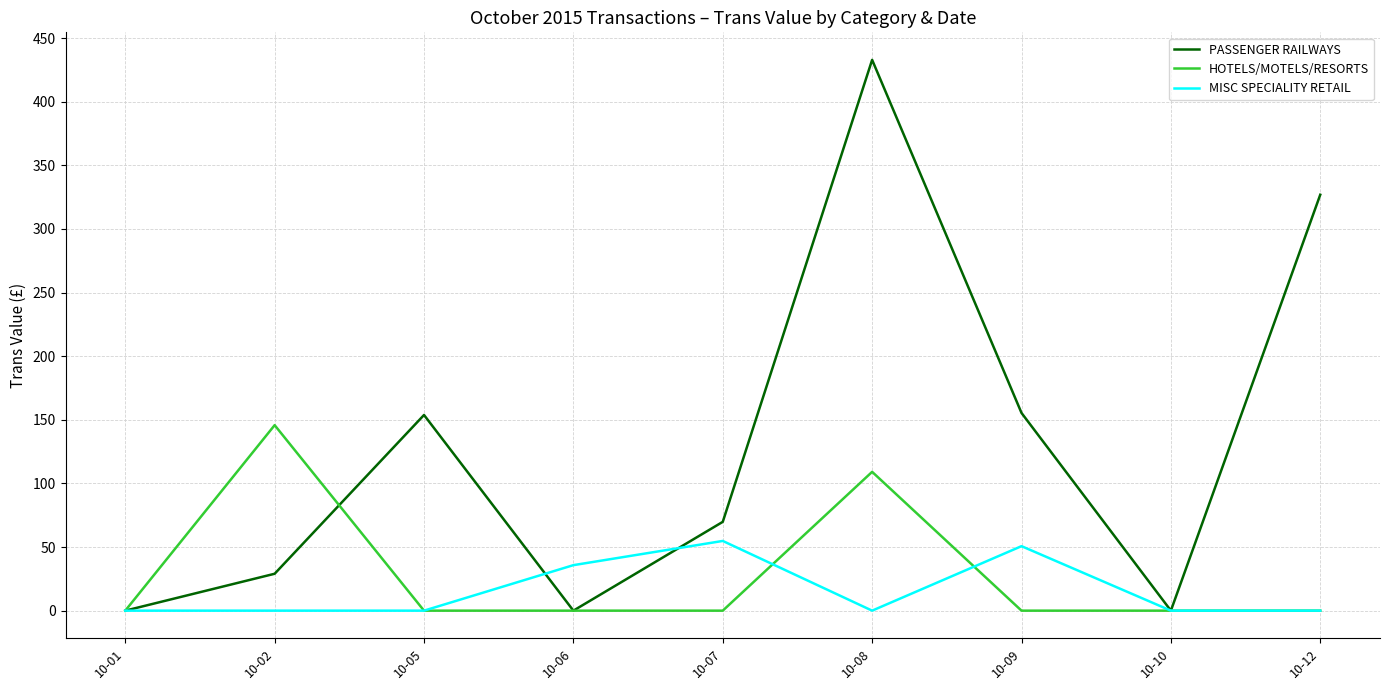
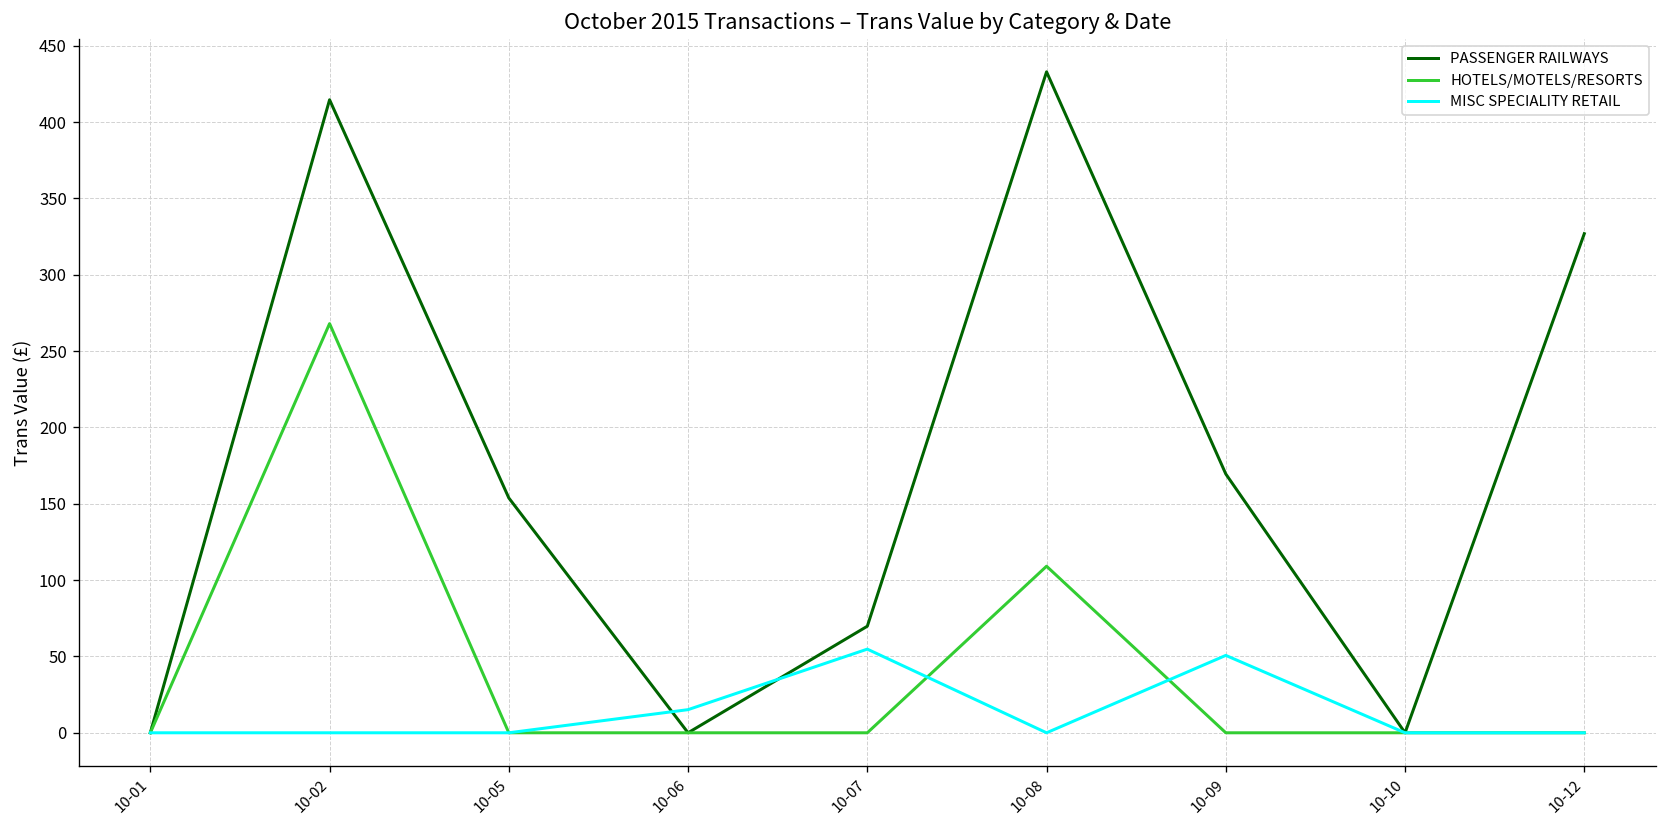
PASSENGER RAILWAYS, 10-02: 29 -> 415
HOTELS/MOTELS/RESORTS, 10-02: 146 -> 268
MISC SPECIALITY RETAIL, 10-06: 36 -> 15
PASSENGER RAILWAYS, 10-09: 155 -> 170
